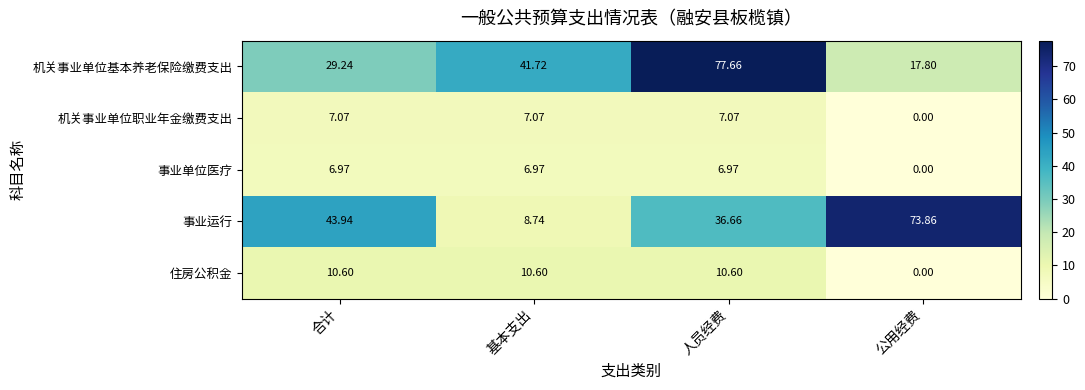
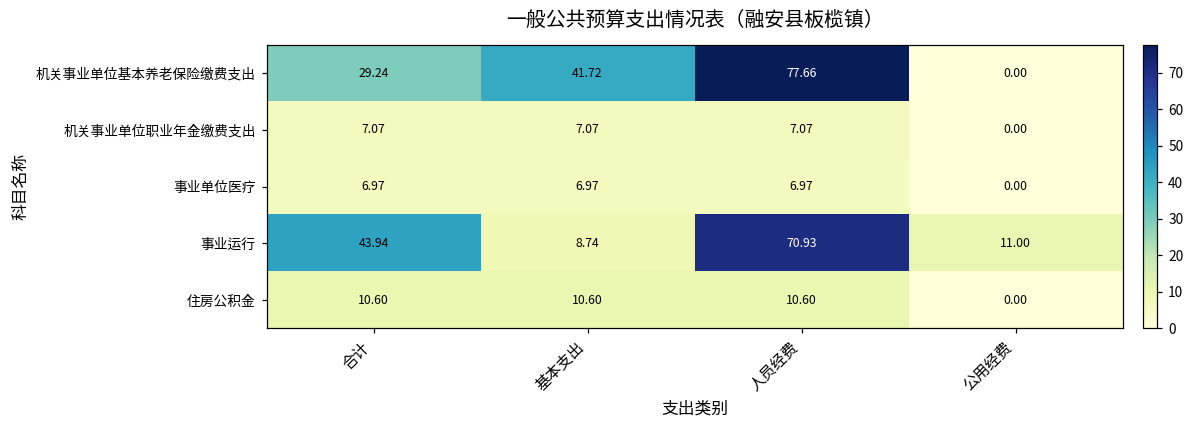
机关事业单位基本养老保险缴费支出, 公用经费: 17.80 -> 0.00
事业运行, 人员经费: 36.66 -> 70.93
事业运行, 公用经费: 73.86 -> 11.00
